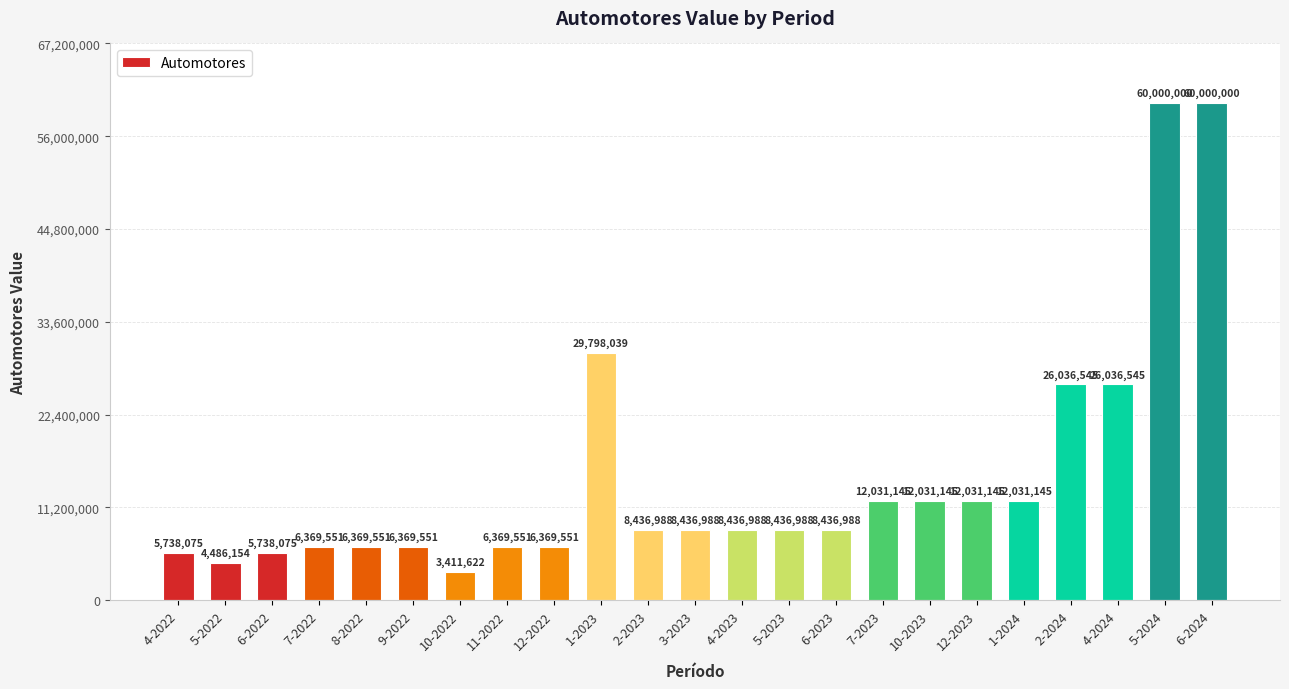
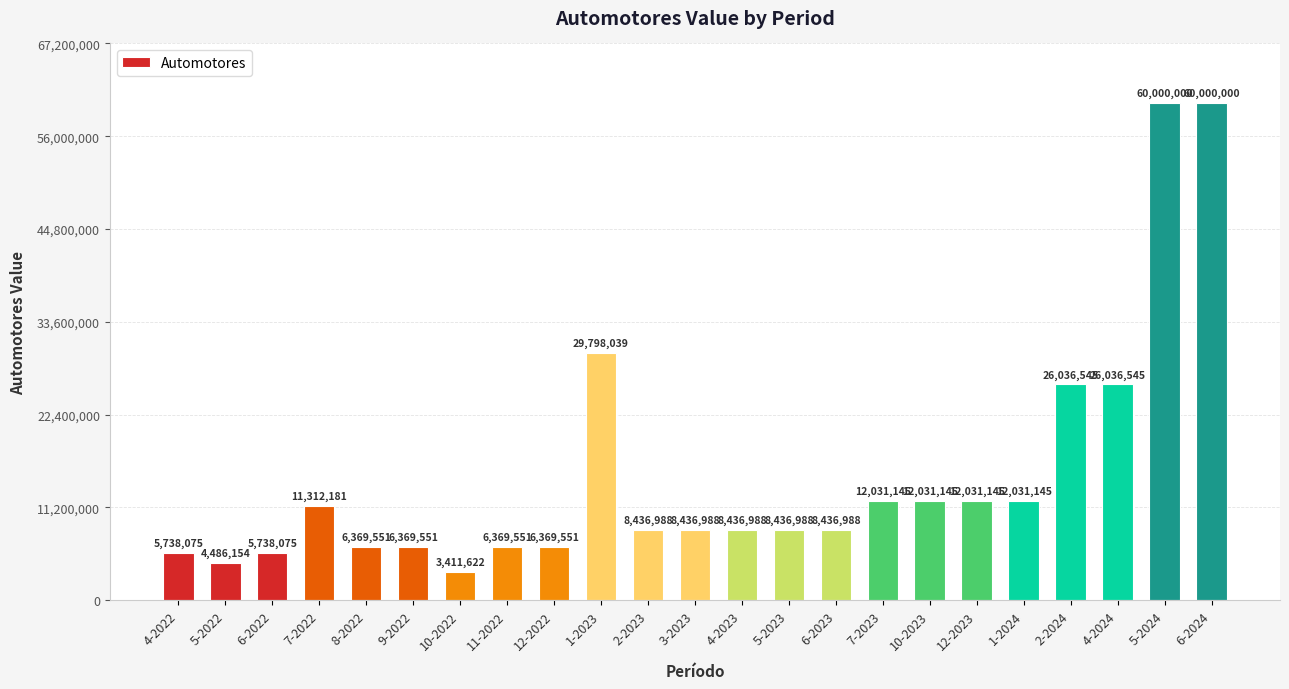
7-2022: 6,369,551 -> 11,312,181
